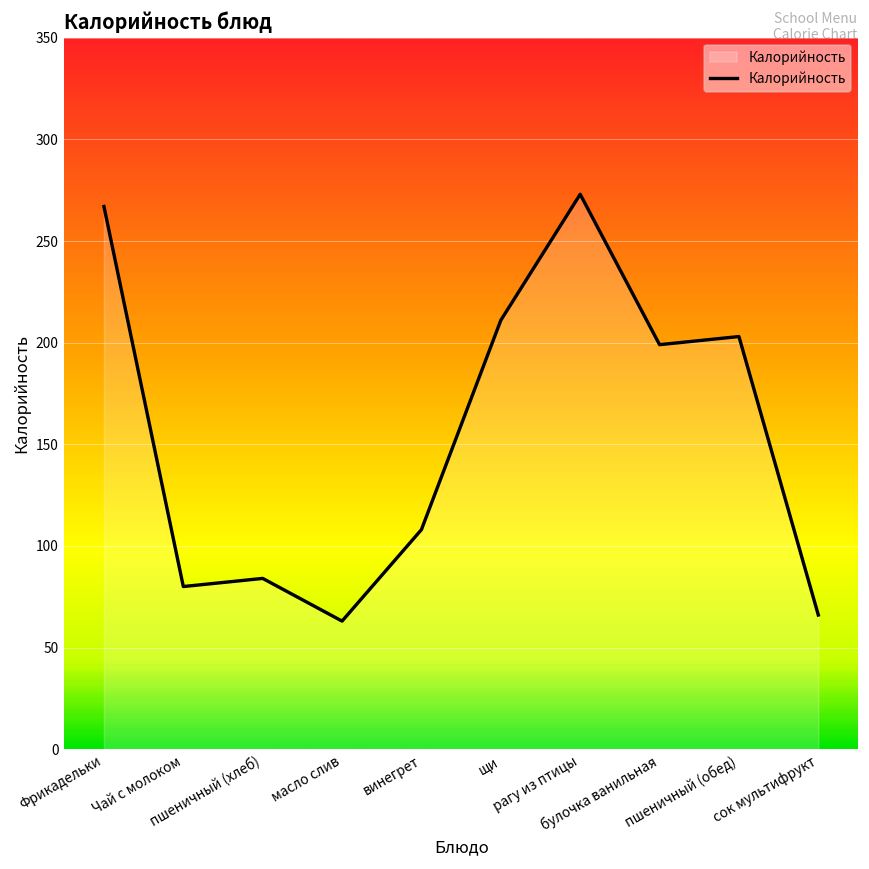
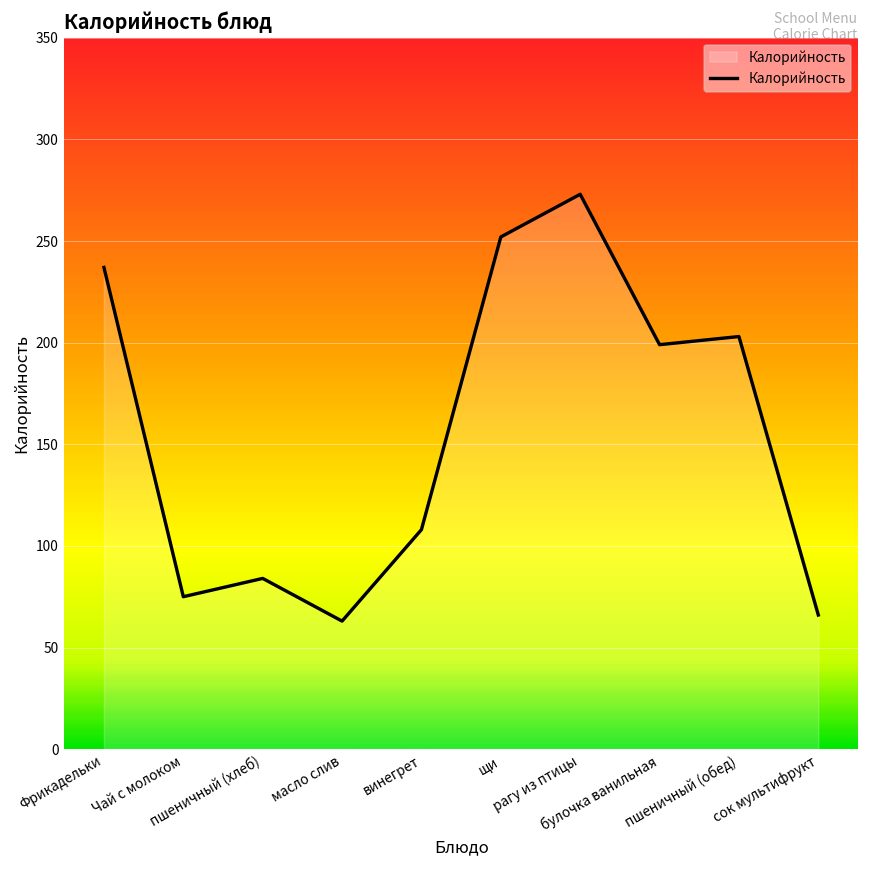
Фрикадельки: 267 -> 237
Чай с молоком: 80 -> 75
щи: 211 -> 252
